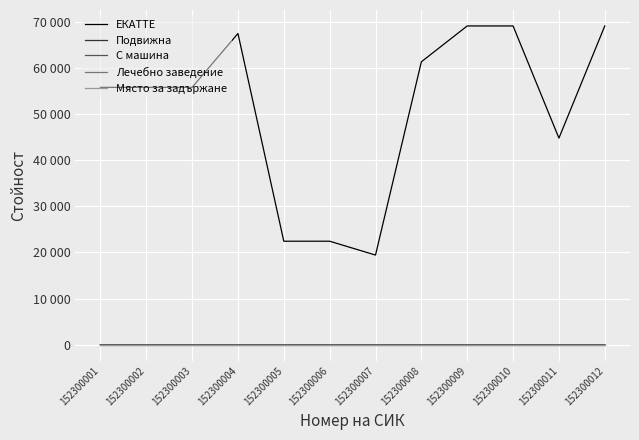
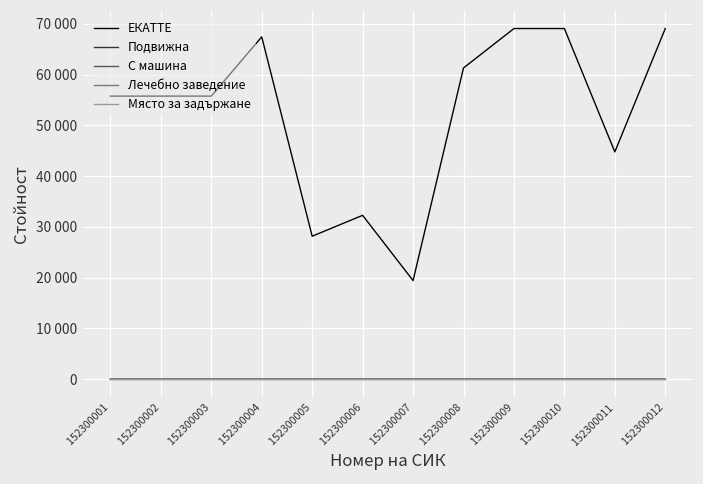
ЕКАТТЕ, 152300005: 22000 -> 28000
ЕКАТТЕ, 152300006: 22000 -> 32000
